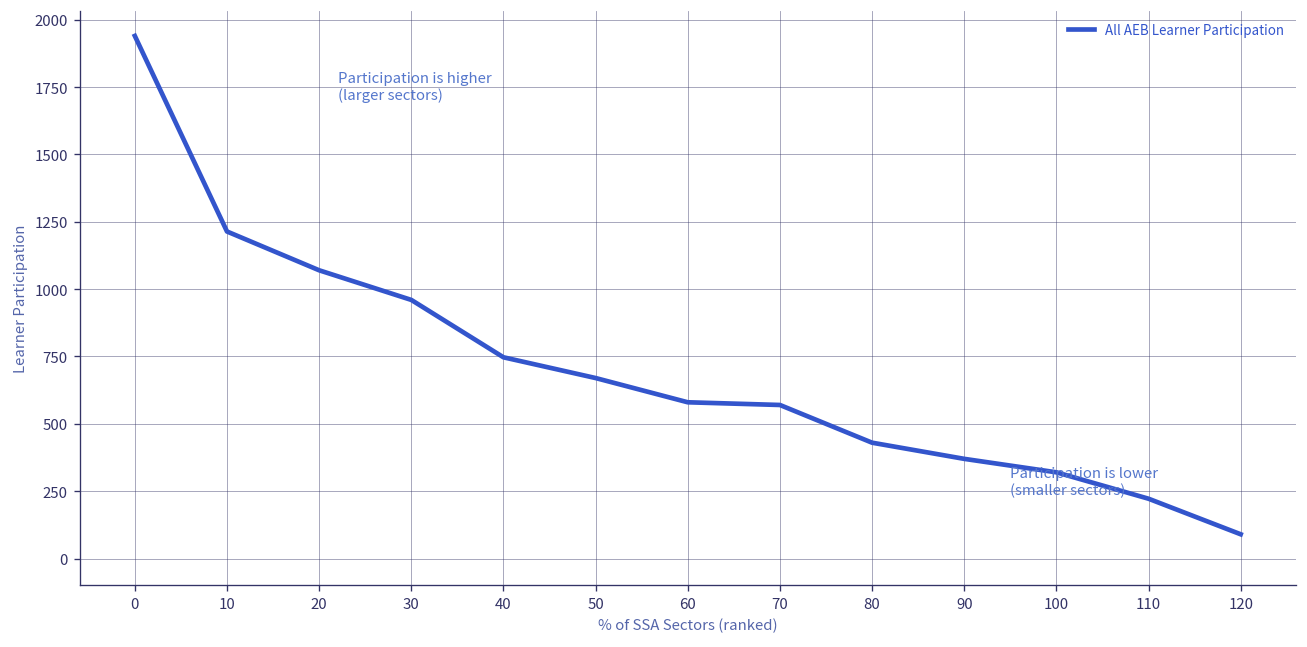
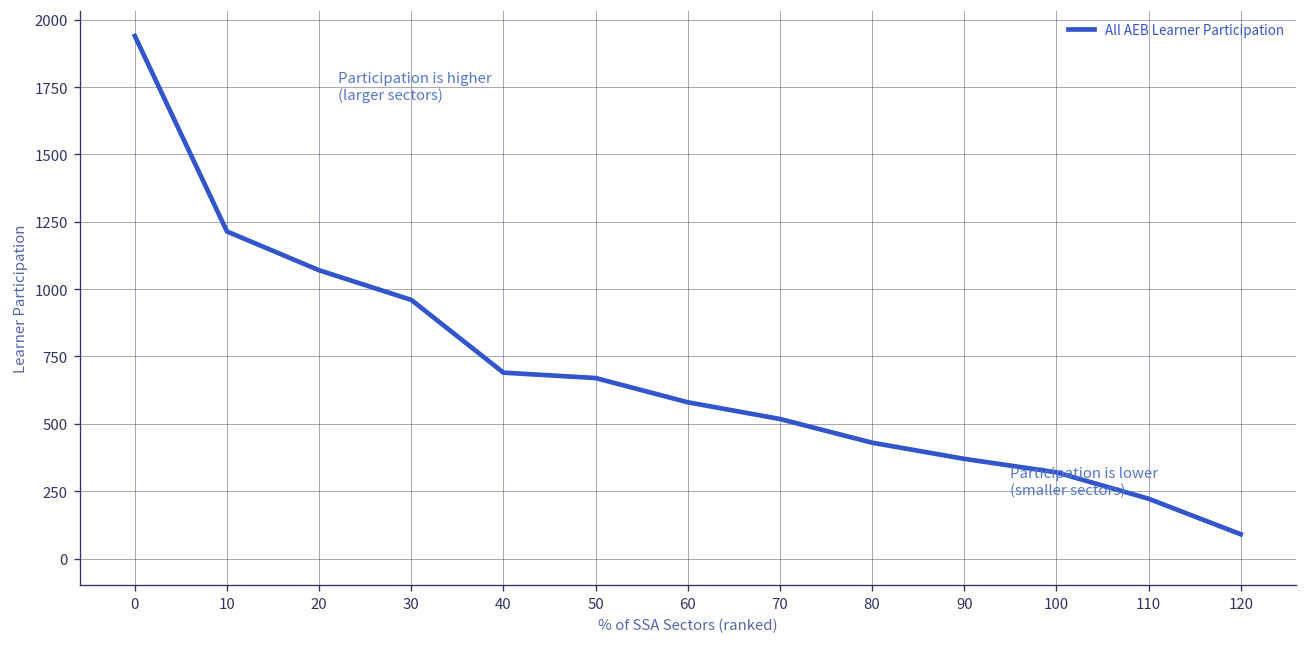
40: 750 -> 690
70: 570 -> 520
